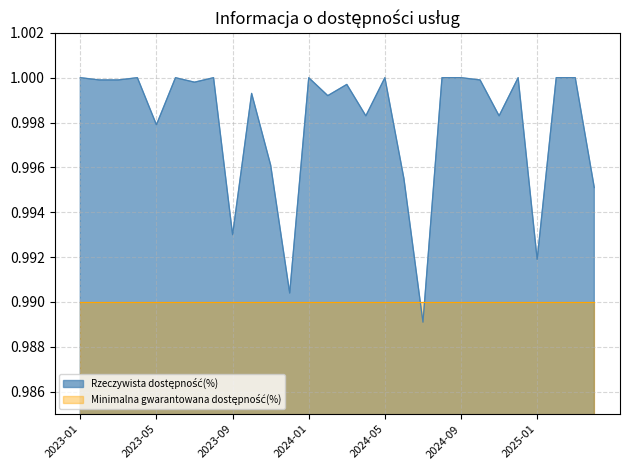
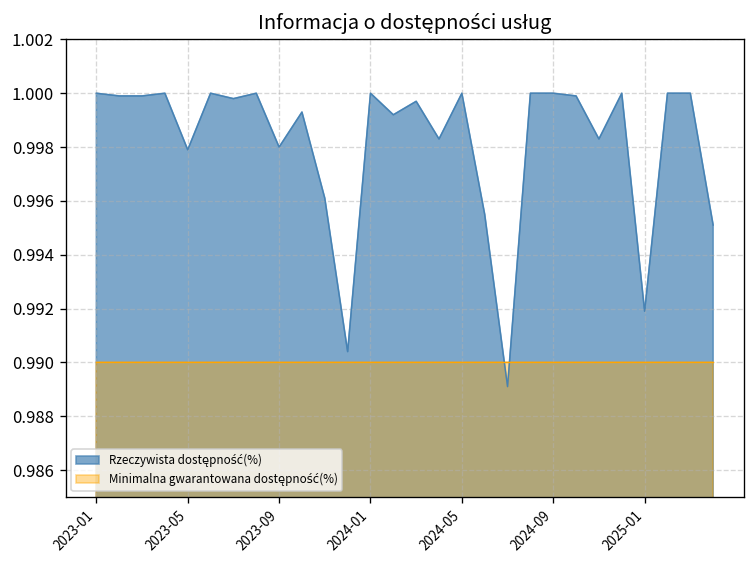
Rzeczywista dostępność(%), 2023-09: 0.993 -> 0.998
